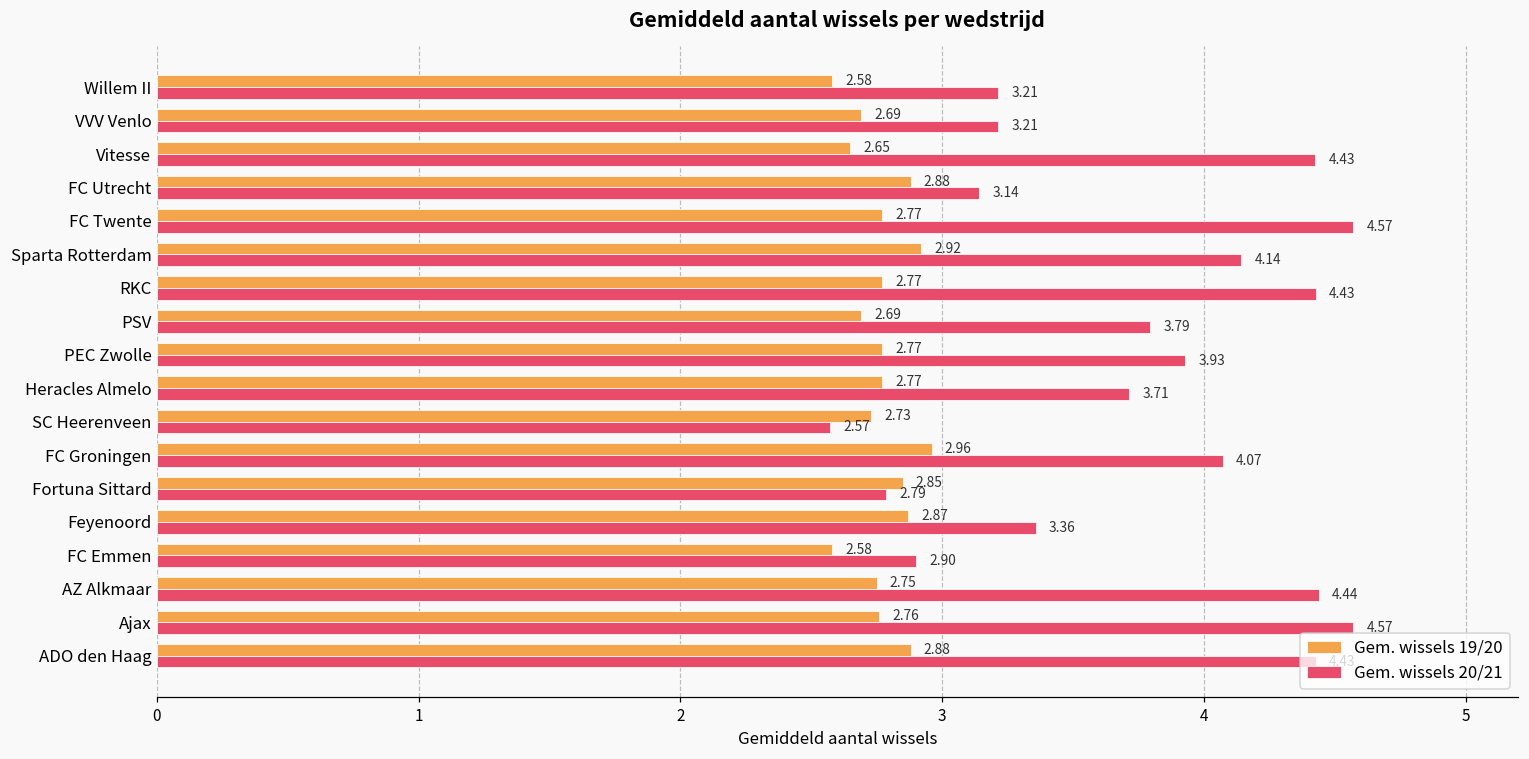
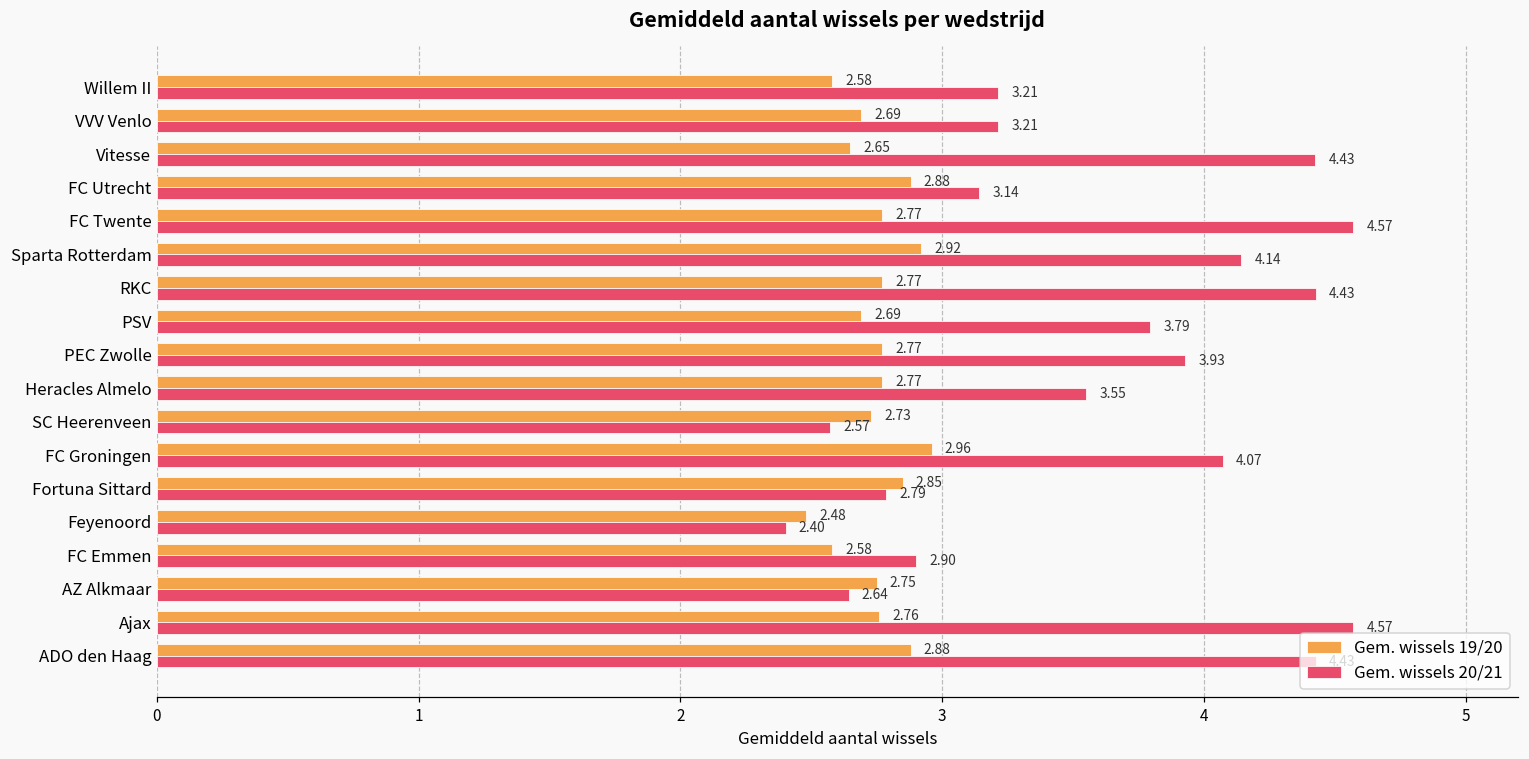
Gem. wissels 20/21, Heracles Almelo: 3.71 -> 3.55
Gem. wissels 19/20, Feyenoord: 2.87 -> 2.48
Gem. wissels 20/21, Feyenoord: 3.36 -> 2.40
Gem. wissels 20/21, AZ Alkmaar: 4.44 -> 2.64
